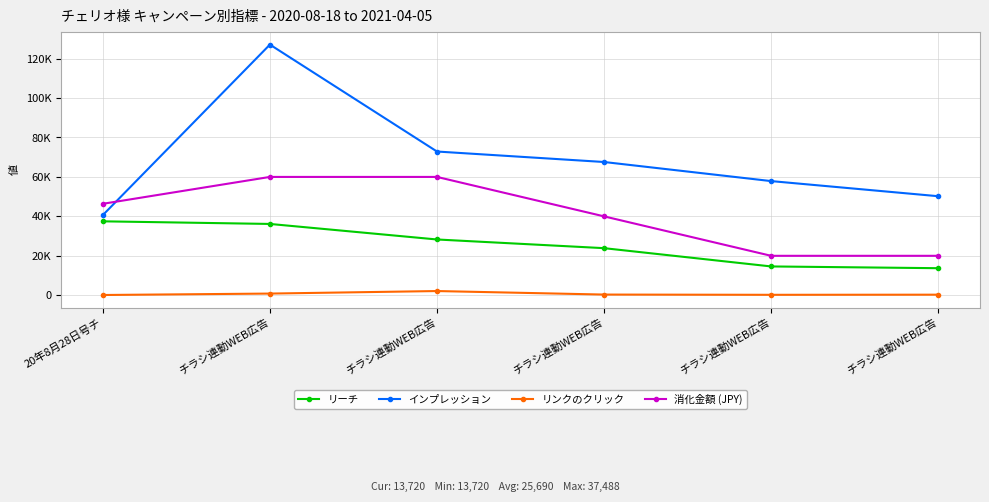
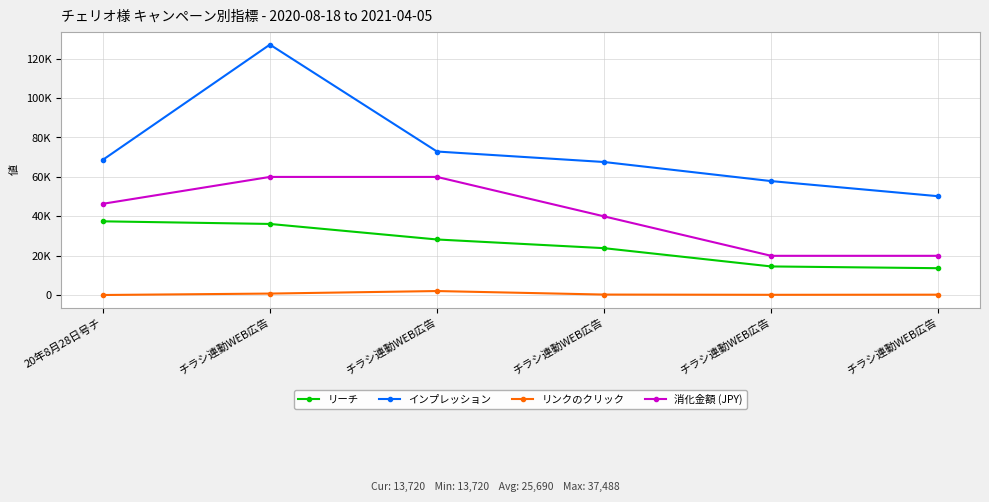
インプレッション, 20年8月28日号チ: 41000 -> 69000
